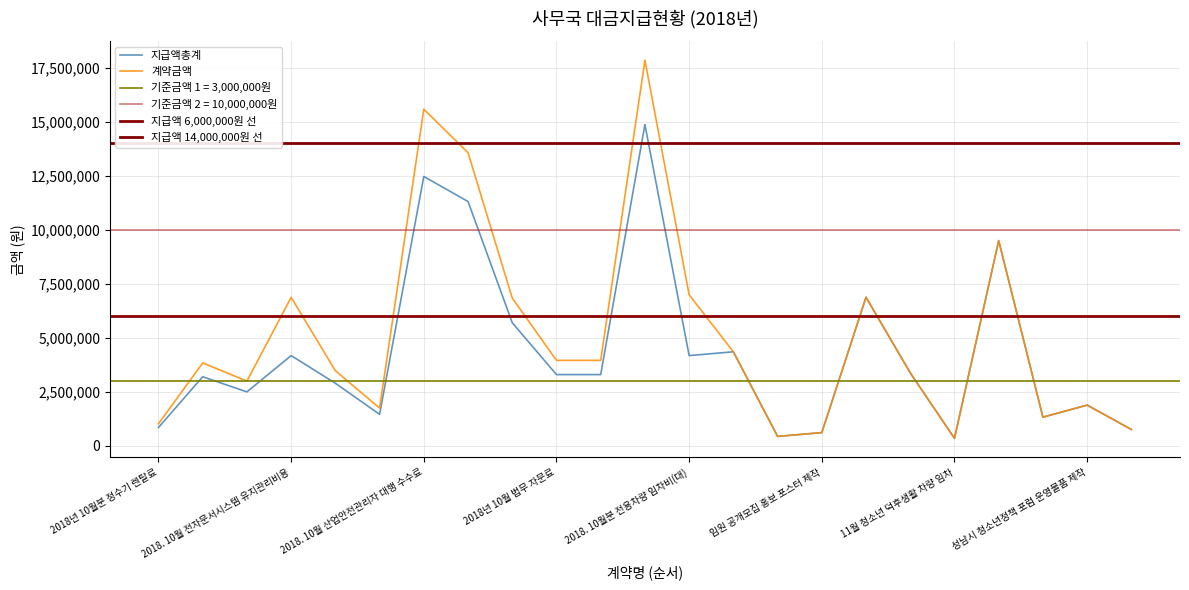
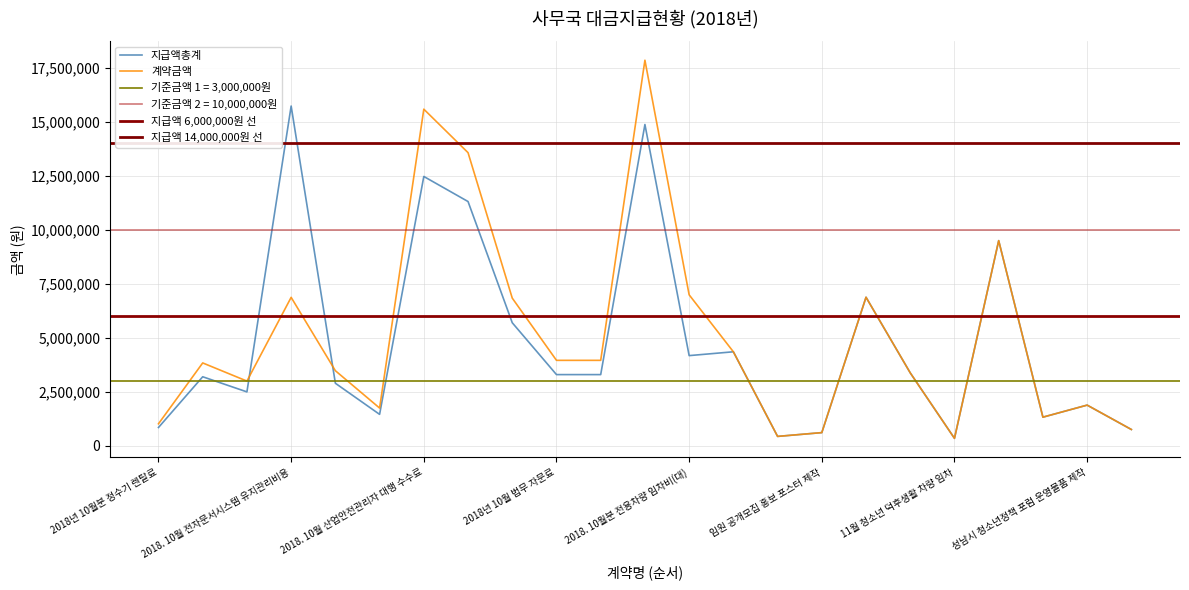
지급액총계, 2018. 10월 전자문서시스템 유지관리비용: 4,200,000 -> 15,700,000
